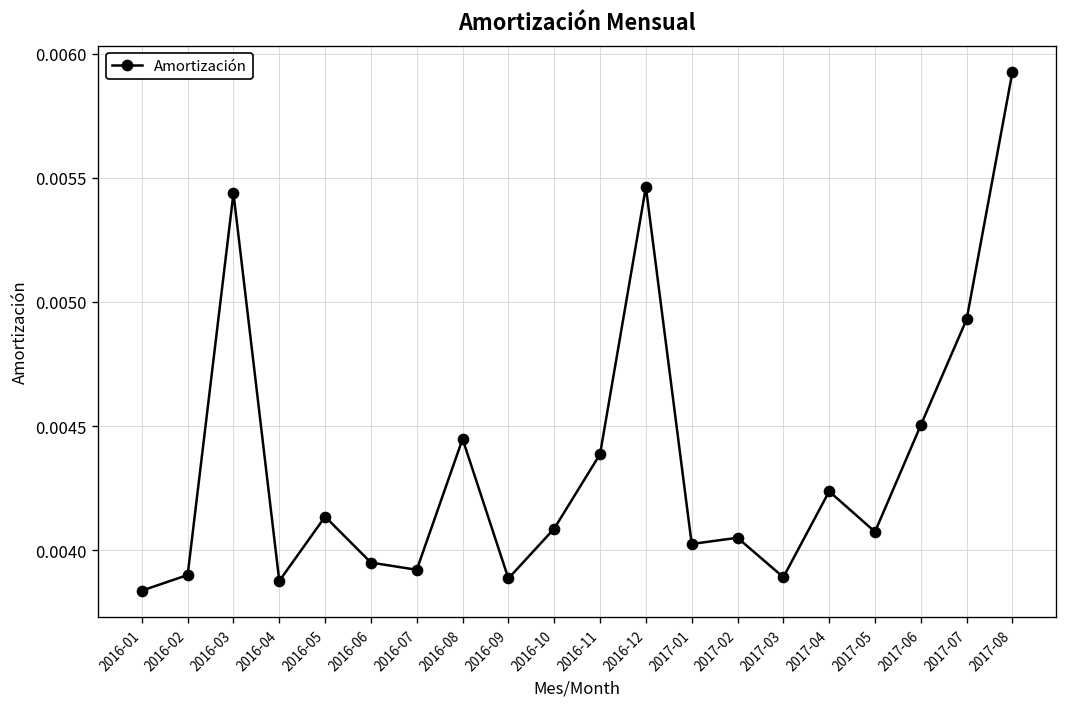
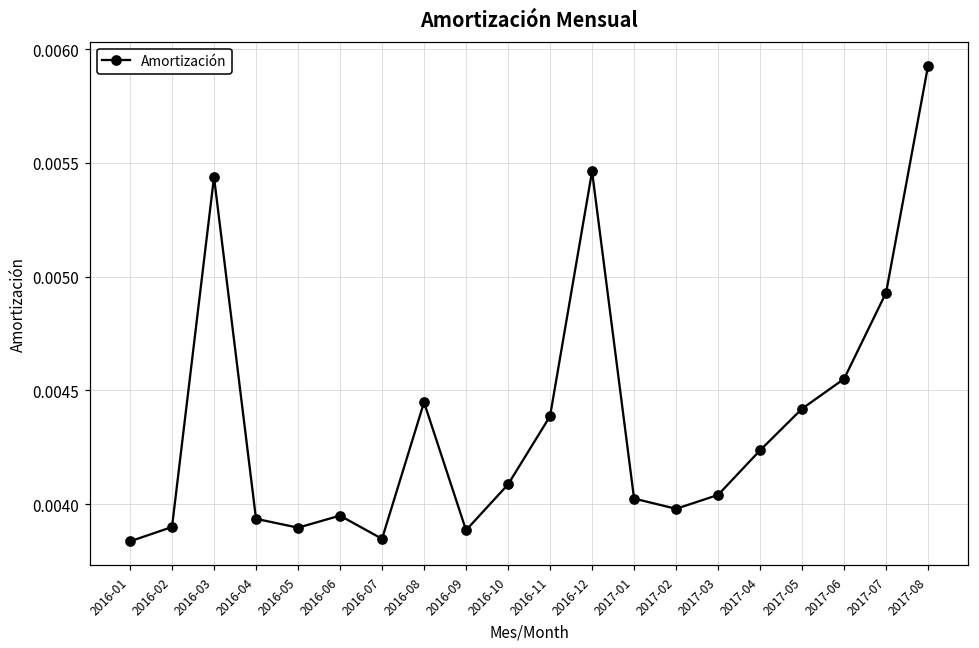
2016-04: 0.00388 -> 0.00394
2016-05: 0.00414 -> 0.00390
2016-07: 0.00392 -> 0.00385
2017-02: 0.00405 -> 0.00398
2017-03: 0.00389 -> 0.00404
2017-05: 0.00407 -> 0.00442
2017-06: 0.00450 -> 0.00455
